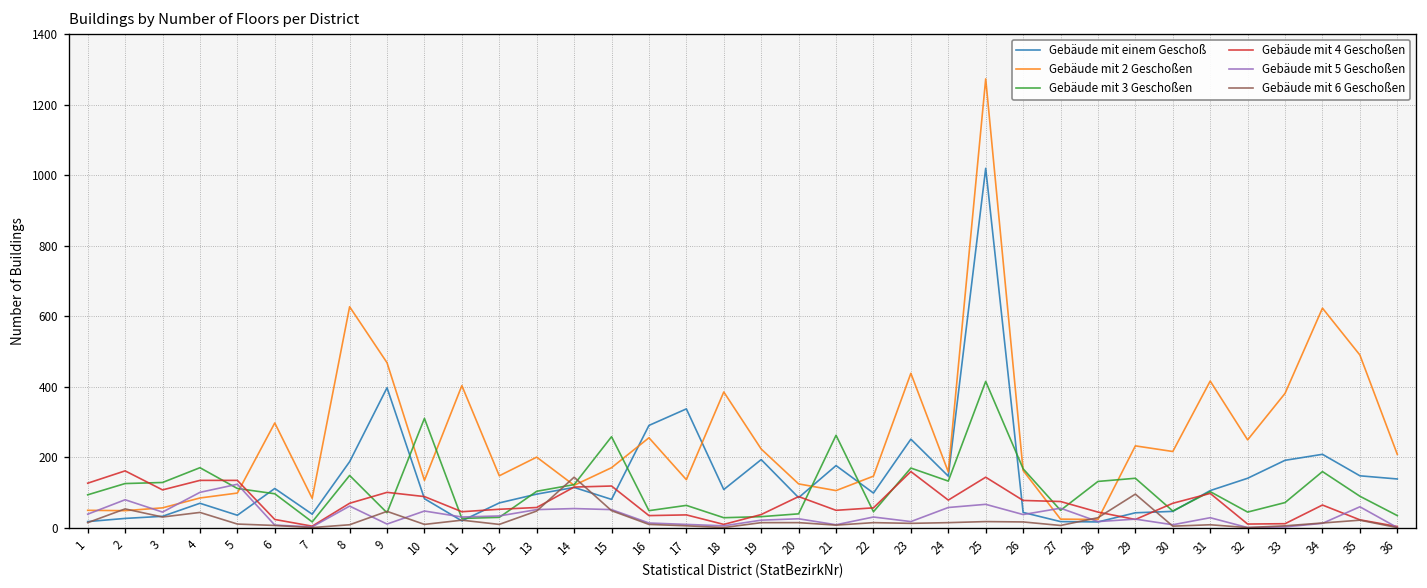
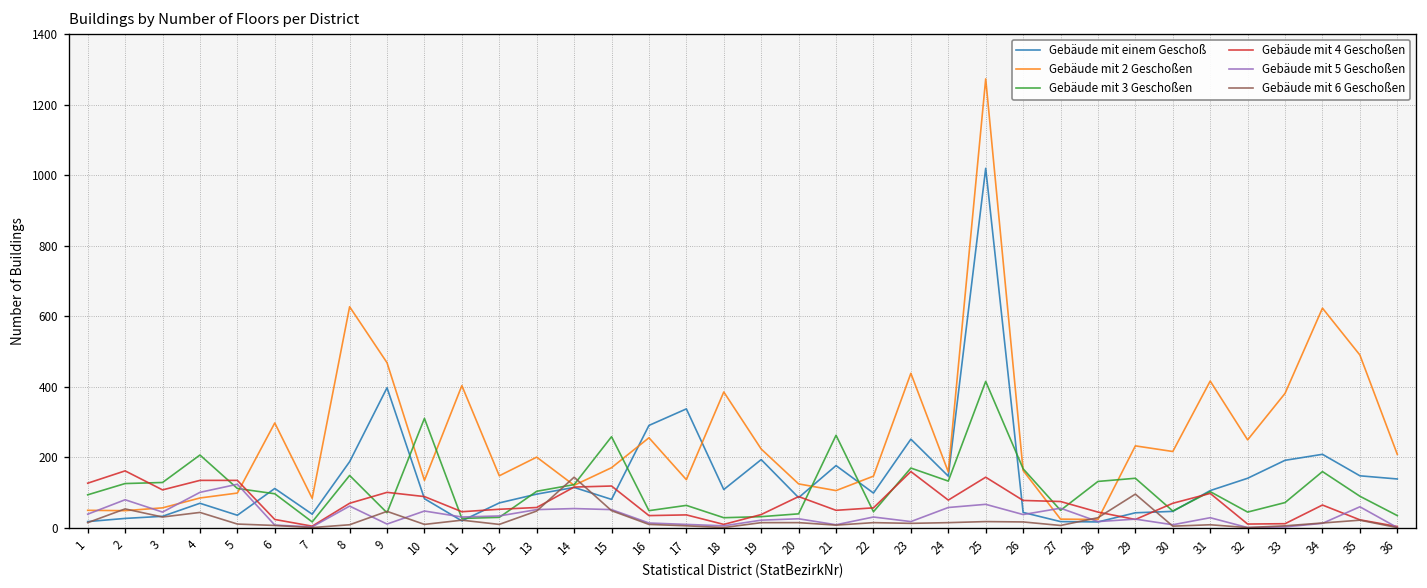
Gebäude mit 3 Geschoßen, 4: 170 -> 210
